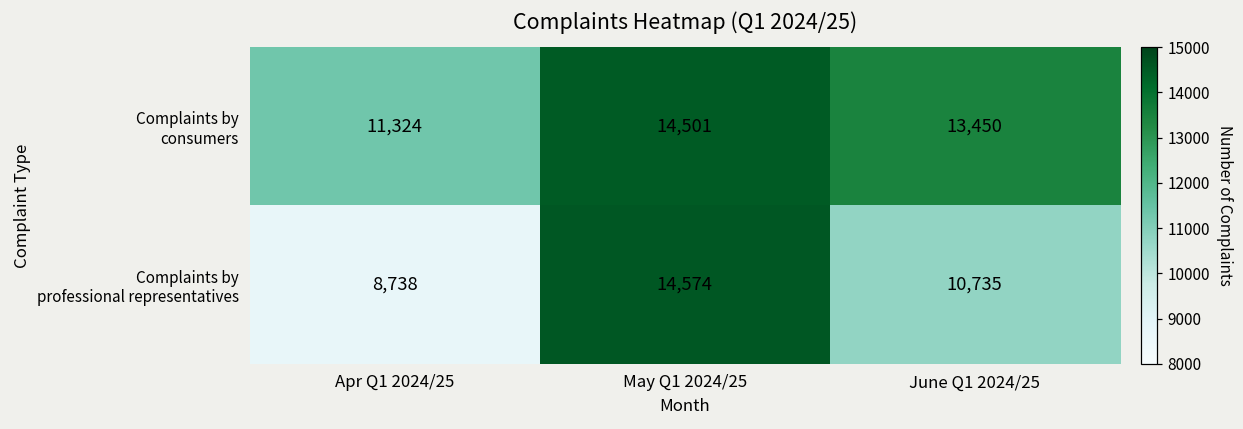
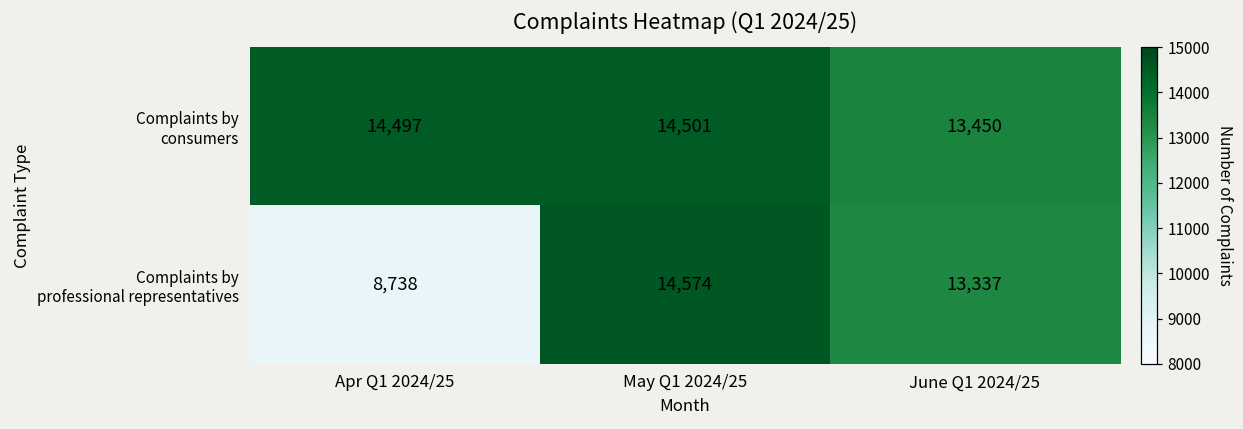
Complaints by consumers, Apr Q1 2024/25: 11,324 -> 14,497
Complaints by professional representatives, June Q1 2024/25: 10,735 -> 13,337
